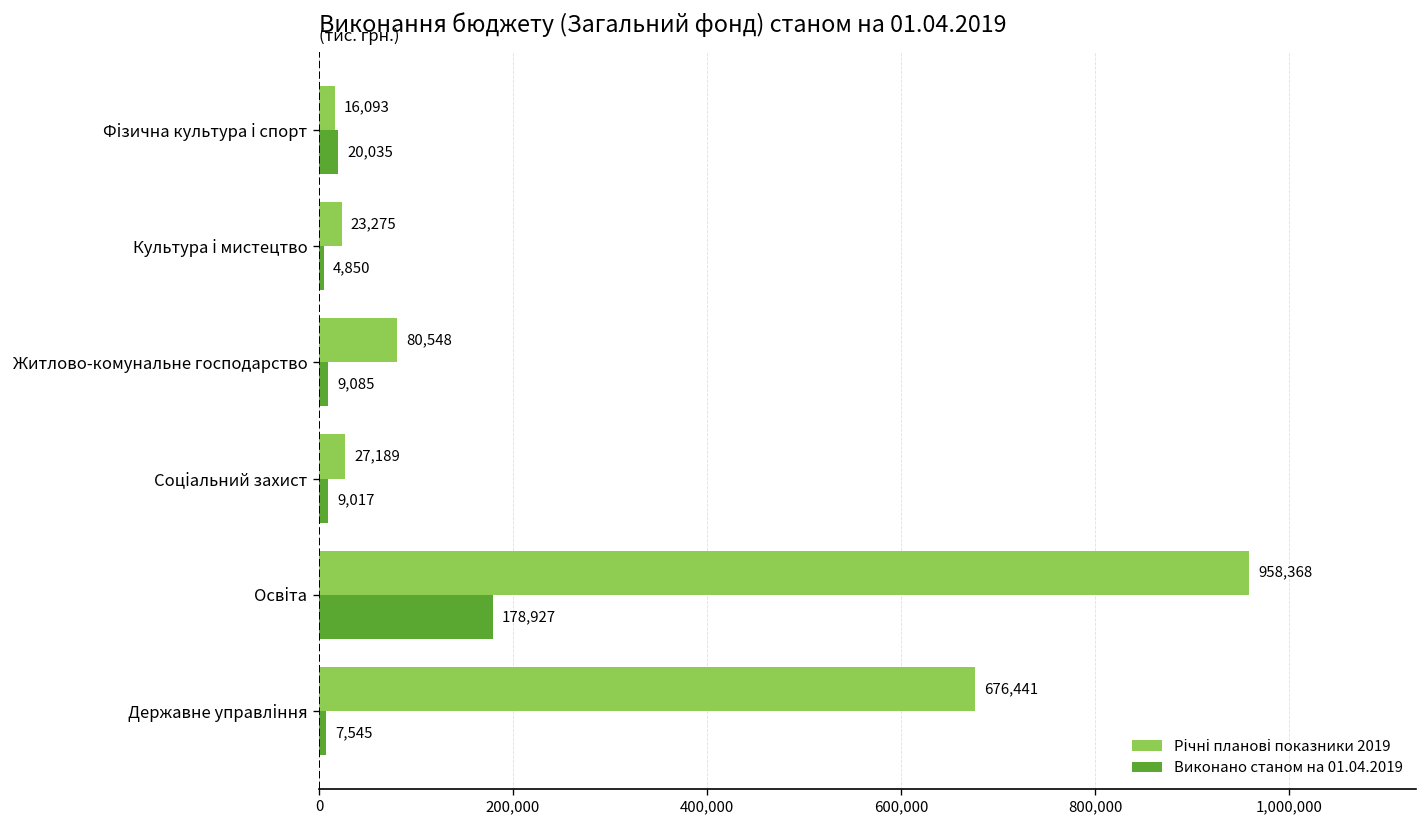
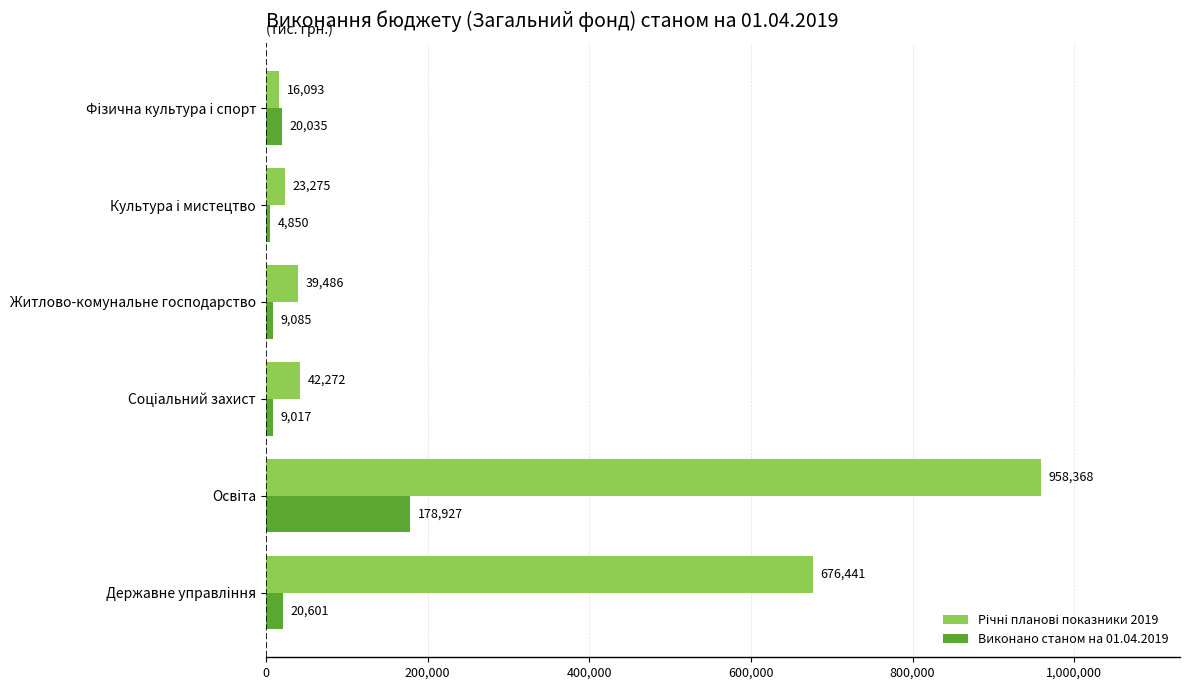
Річні планові показники 2019, Житлово-комунальне господарство: 80,548 -> 39,486
Річні планові показники 2019, Соціальний захист: 27,189 -> 42,272
Виконано станом на 01.04.2019, Державне управління: 7,545 -> 20,601
